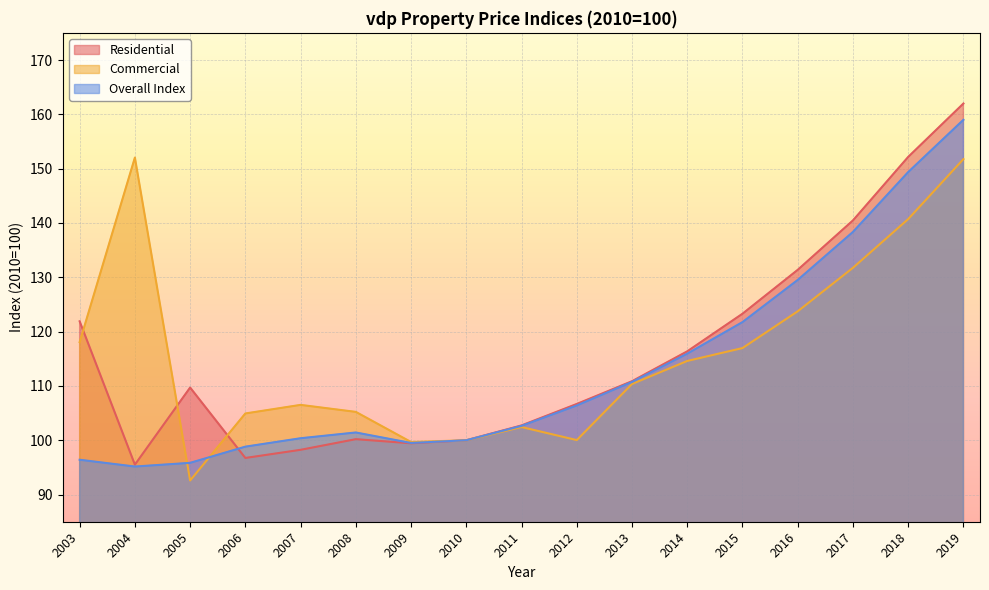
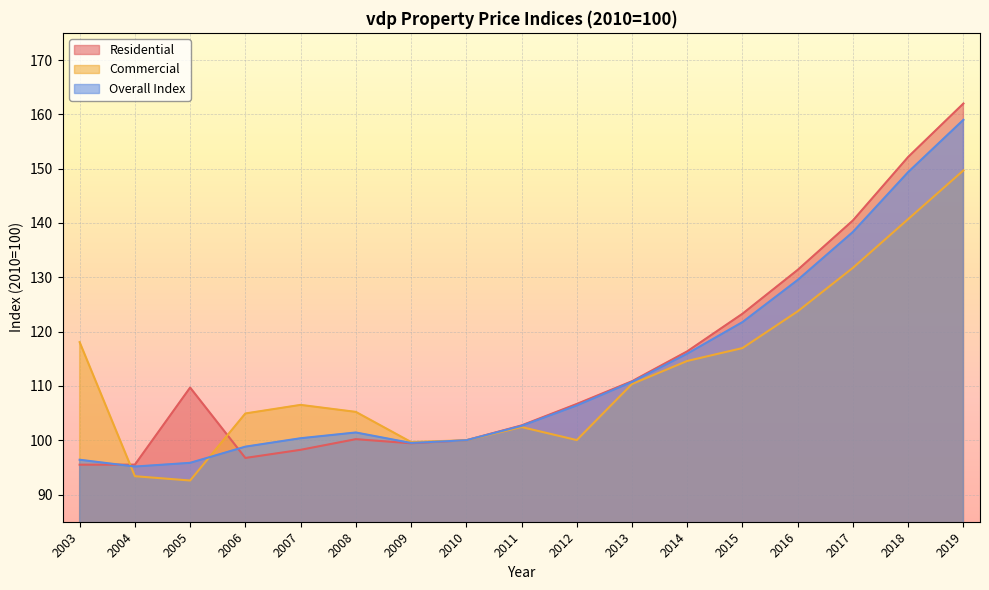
Residential, 2003: 122 -> 96
Commercial, 2004: 152 -> 93
Commercial, 2019: 152 -> 150
